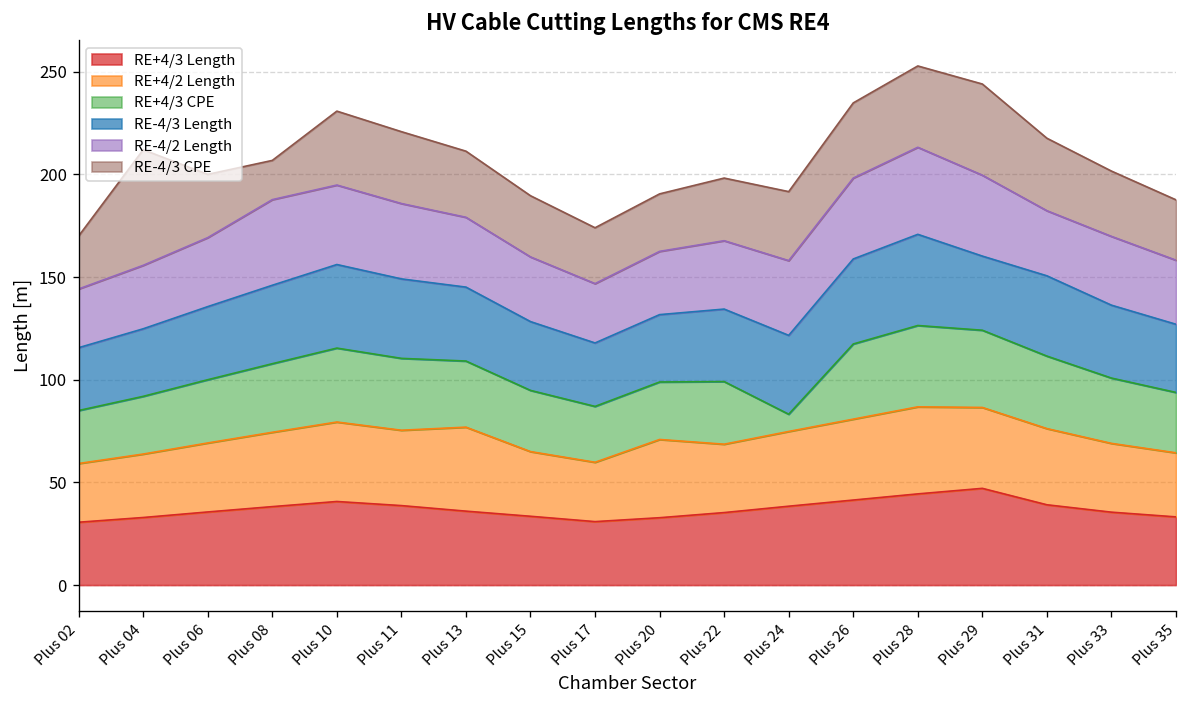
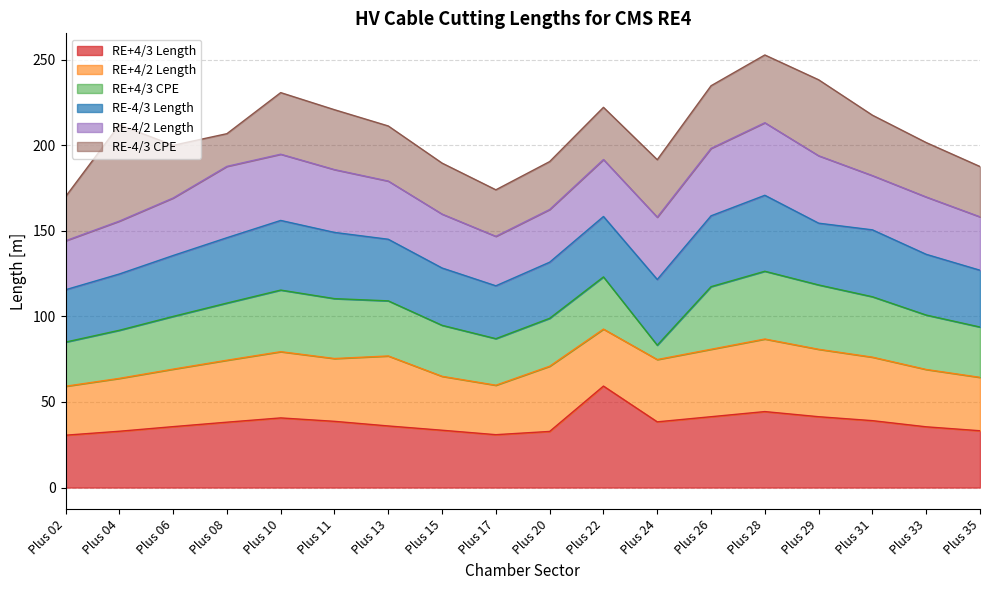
RE+4/3 Length, Plus 22: 35 -> 59
RE+4/3 Length, Plus 29: 47 -> 41
